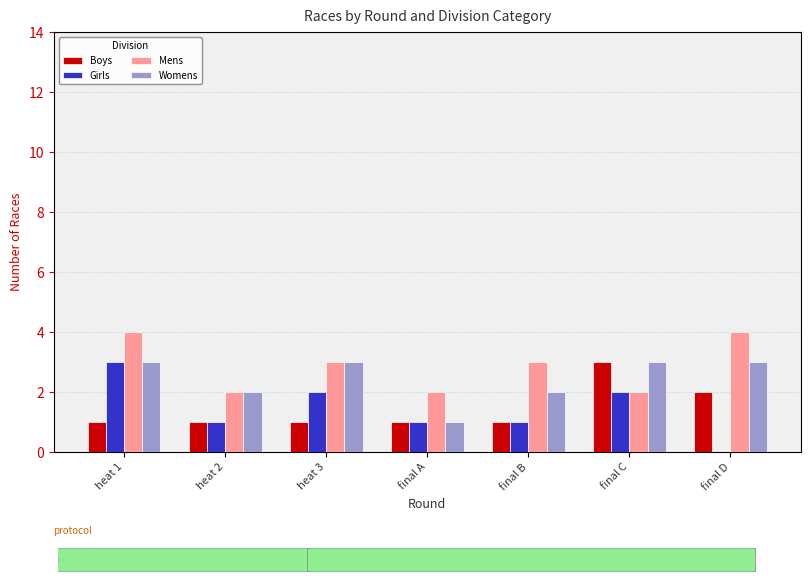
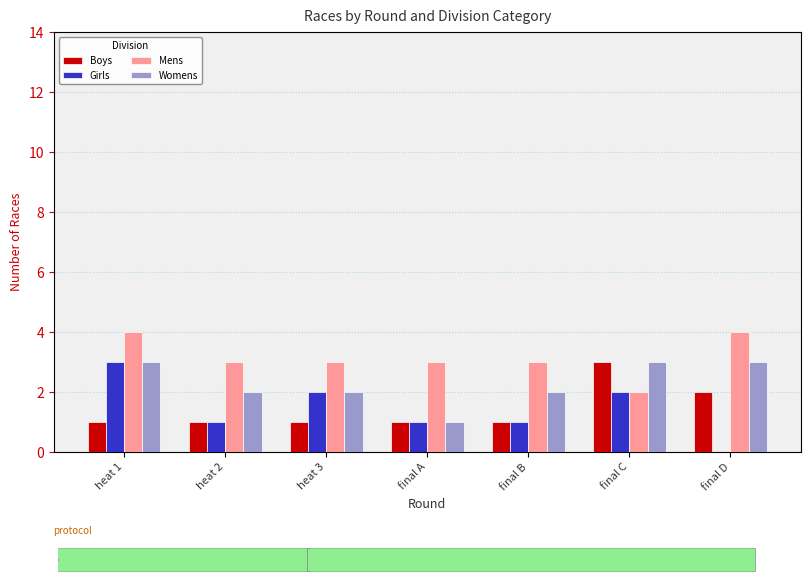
Mens, heat 2: 2 -> 3
Womens, heat 3: 3 -> 2
Mens, final A: 2 -> 3
